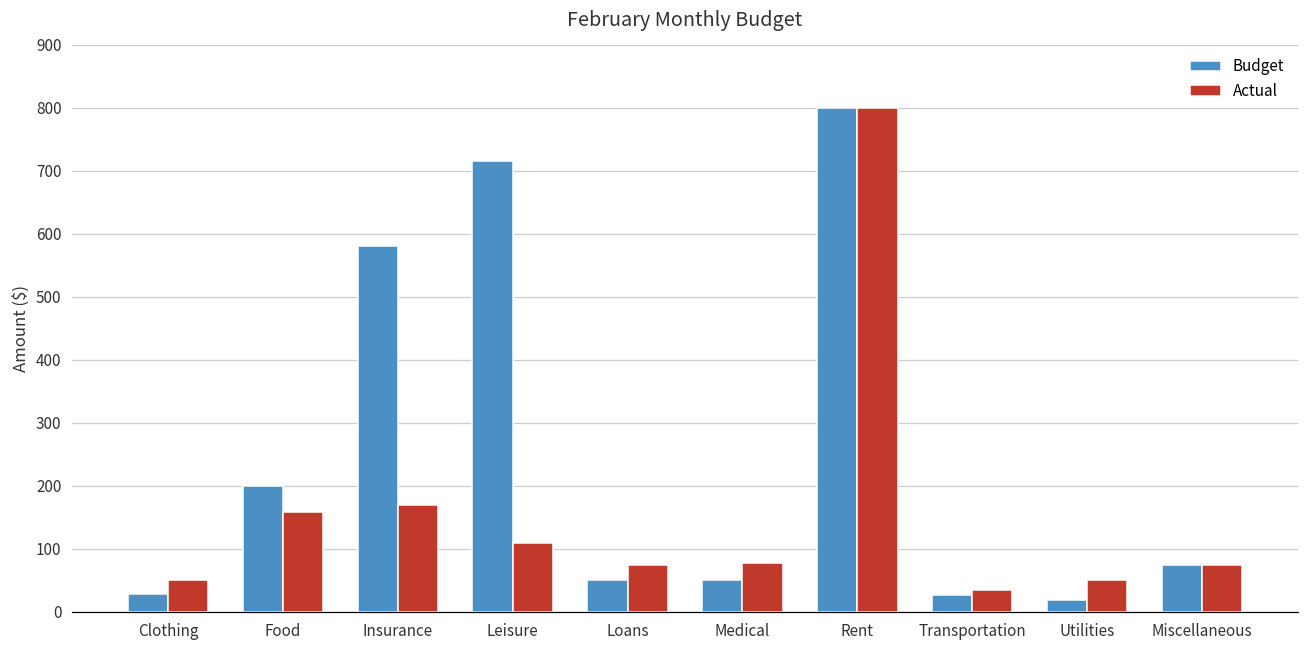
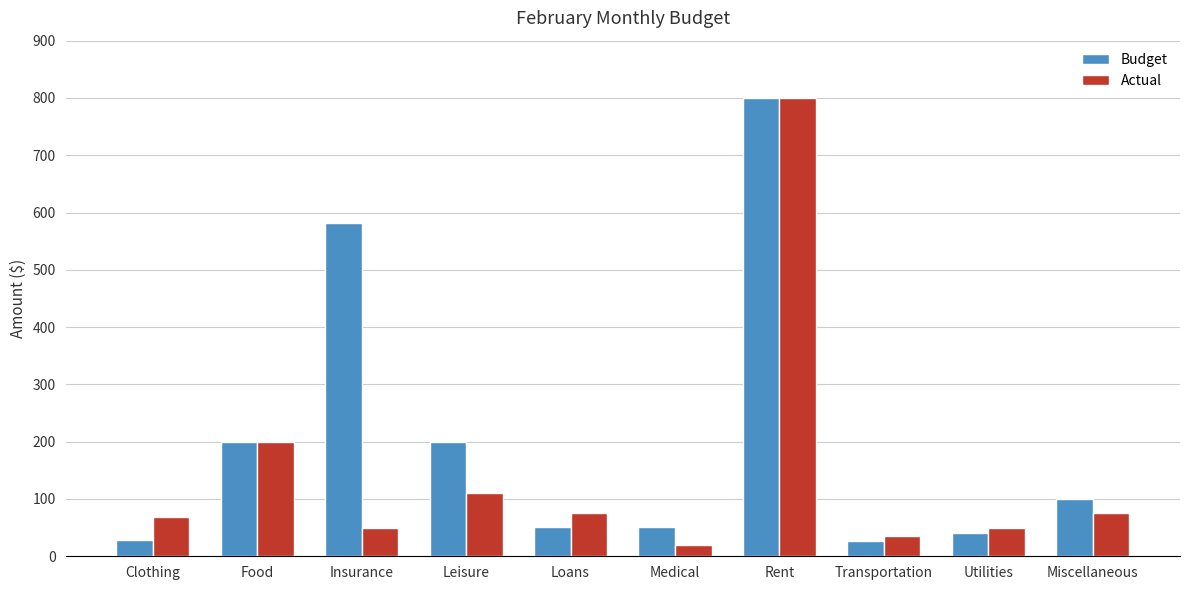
Actual, Clothing: 50 -> 70
Actual, Food: 160 -> 200
Actual, Insurance: 170 -> 50
Budget, Leisure: 720 -> 200
Actual, Medical: 80 -> 20
Budget, Utilities: 20 -> 40
Budget, Miscellaneous: 80 -> 100
